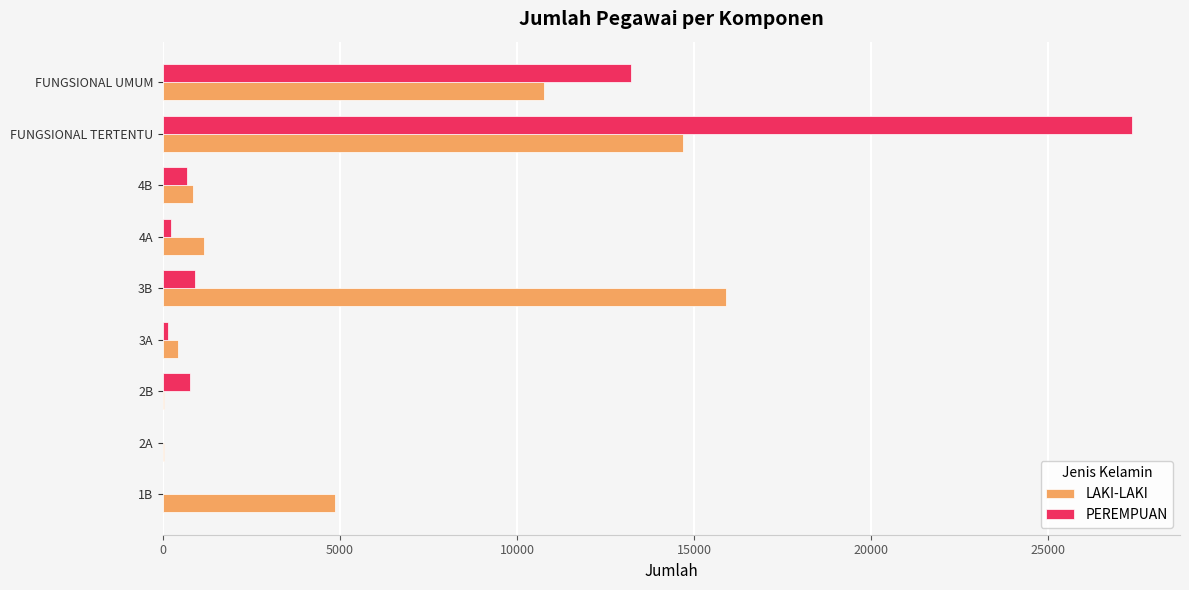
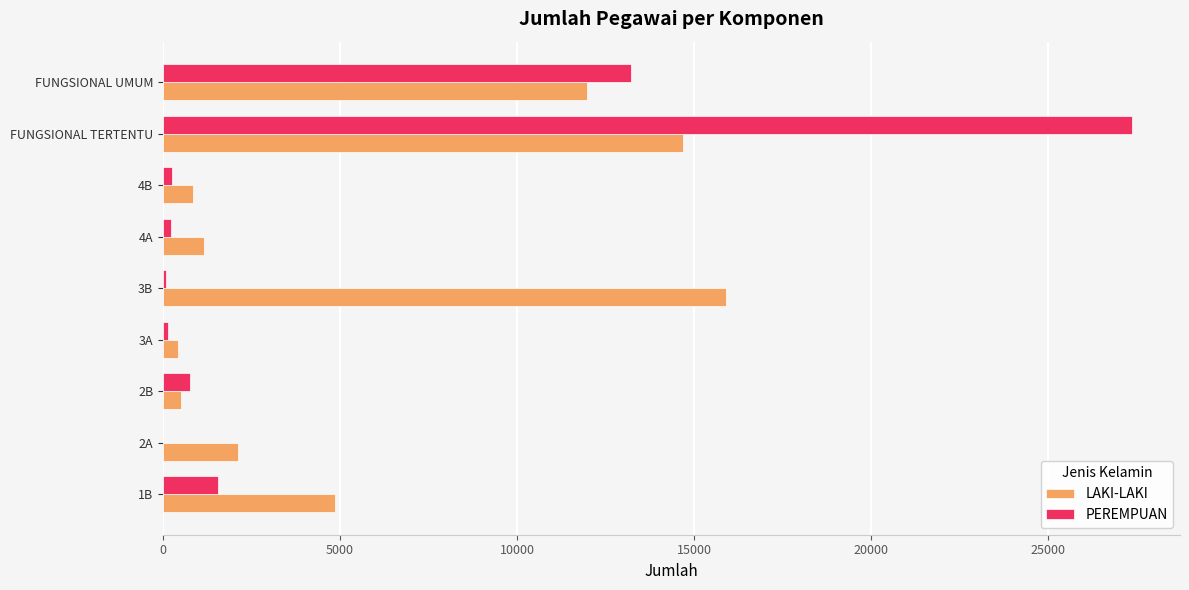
LAKI-LAKI, FUNGSIONAL UMUM: 10800 -> 12000
PEREMPUAN, 4B: 700 -> 200
PEREMPUAN, 3B: 900 -> 100
LAKI-LAKI, 2B: 0 -> 500
LAKI-LAKI, 2A: 0 -> 2100
PEREMPUAN, 1B: 0 -> 1600
